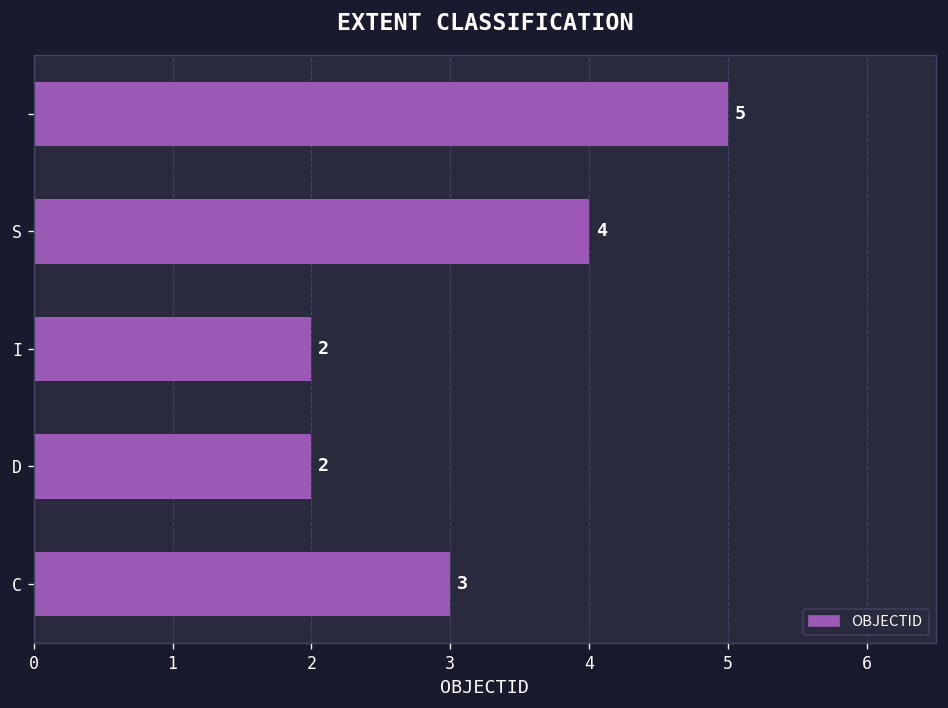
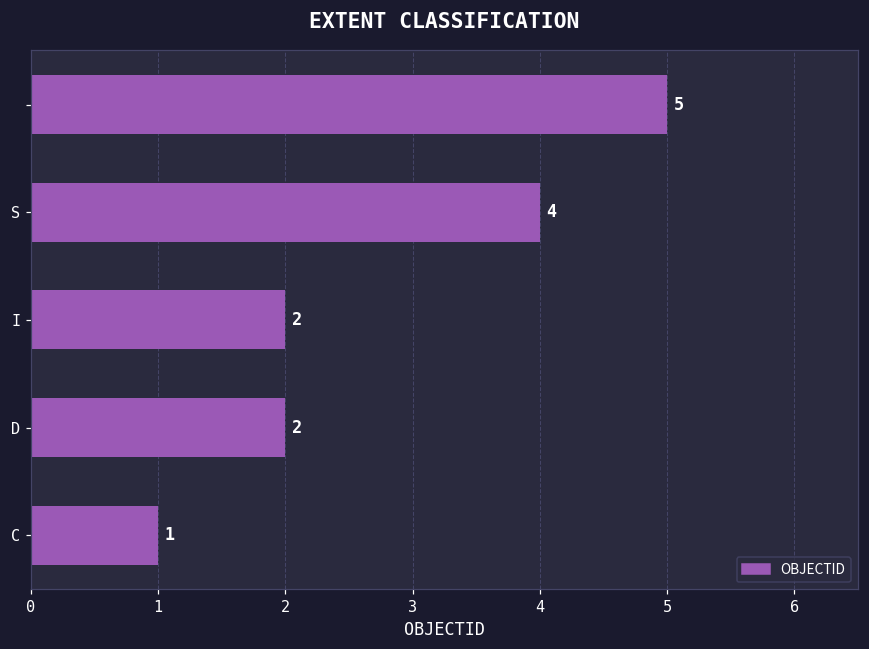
C: 3 -> 1
